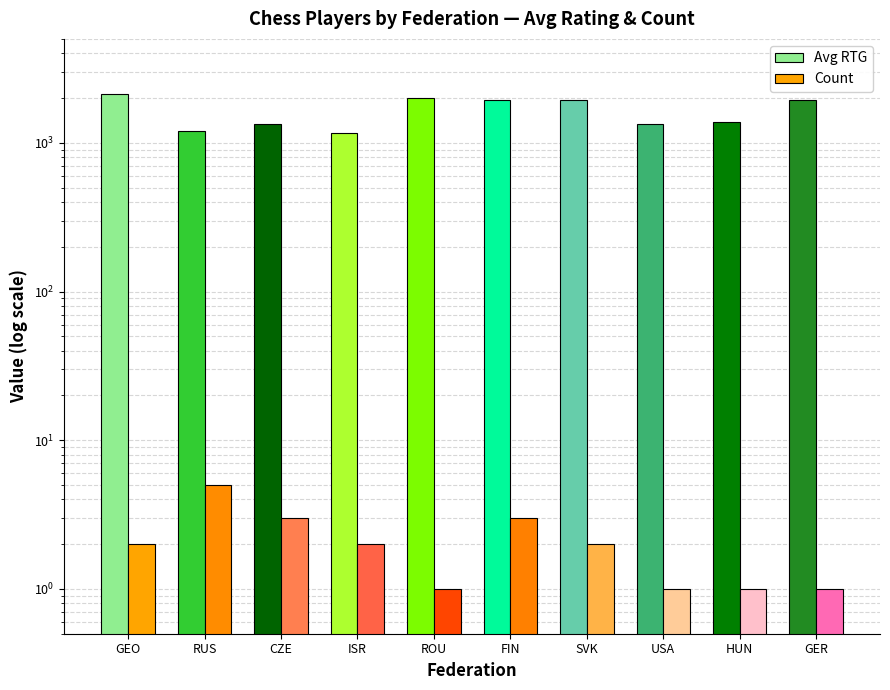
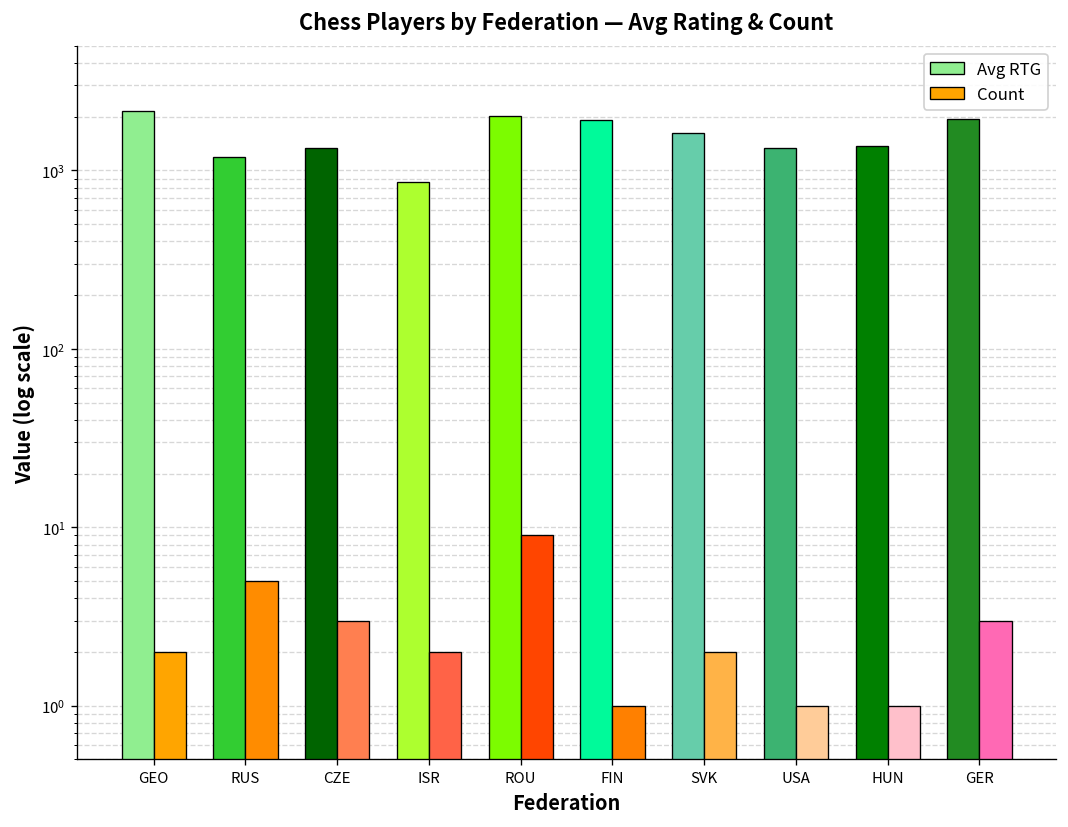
Avg RTG, ISR: 1200 -> 900
Count, ROU: 1 -> 9
Count, FIN: 3 -> 1
Avg RTG, SVK: 1900 -> 1600
Count, GER: 1 -> 3
